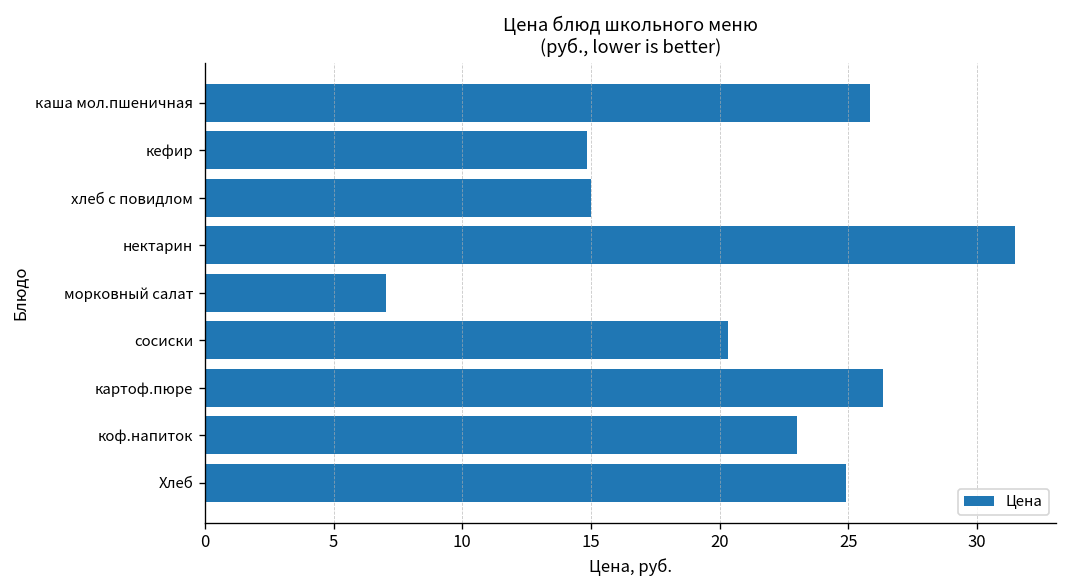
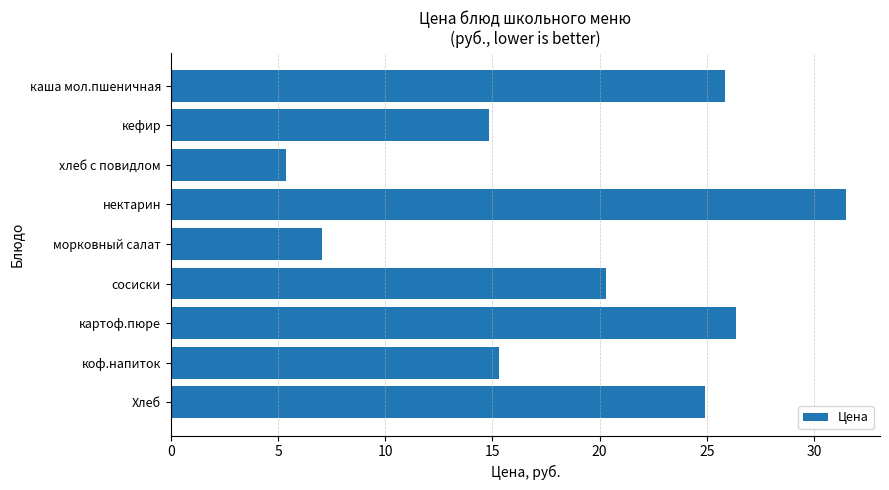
хлеб с повидлом: 15.0 -> 5.4
коф.напиток: 23.0 -> 15.3
